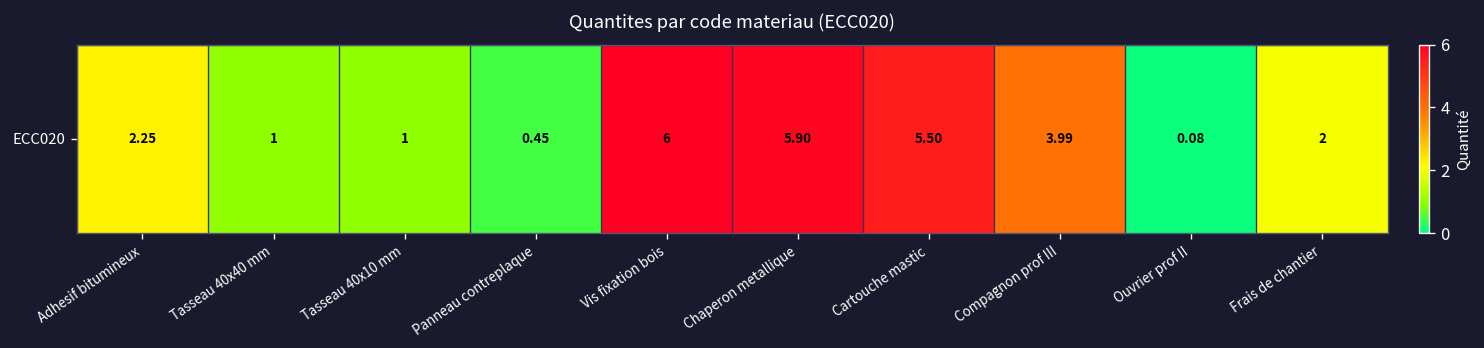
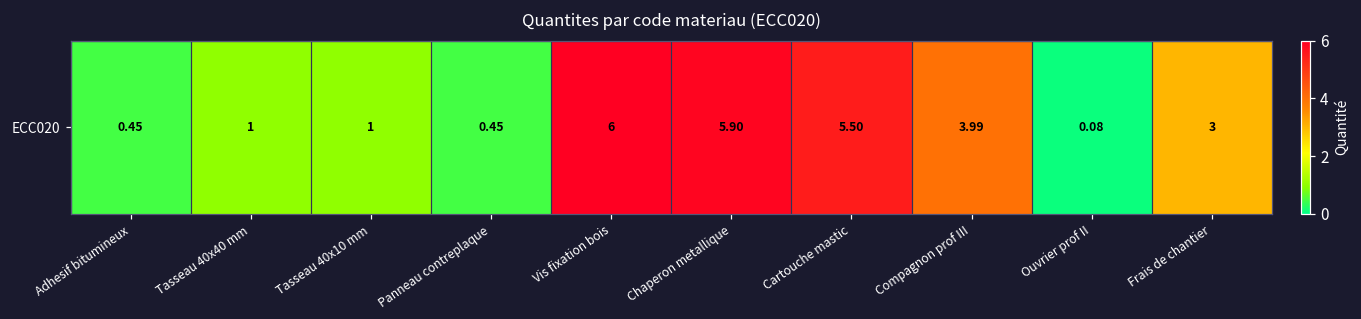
ECC020, Adhesif bitumineux: 2.25 -> 0.45
ECC020, Frais de chantier: 2 -> 3
